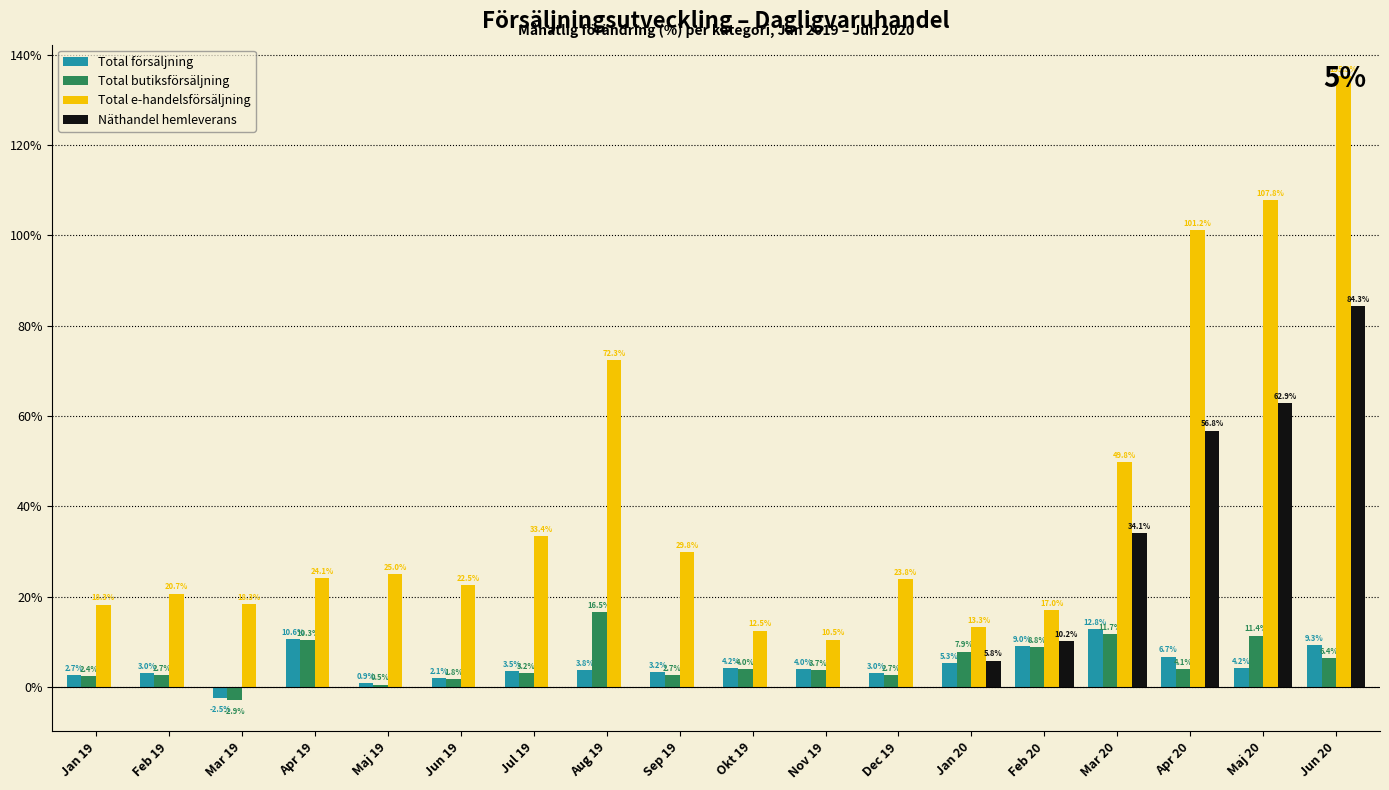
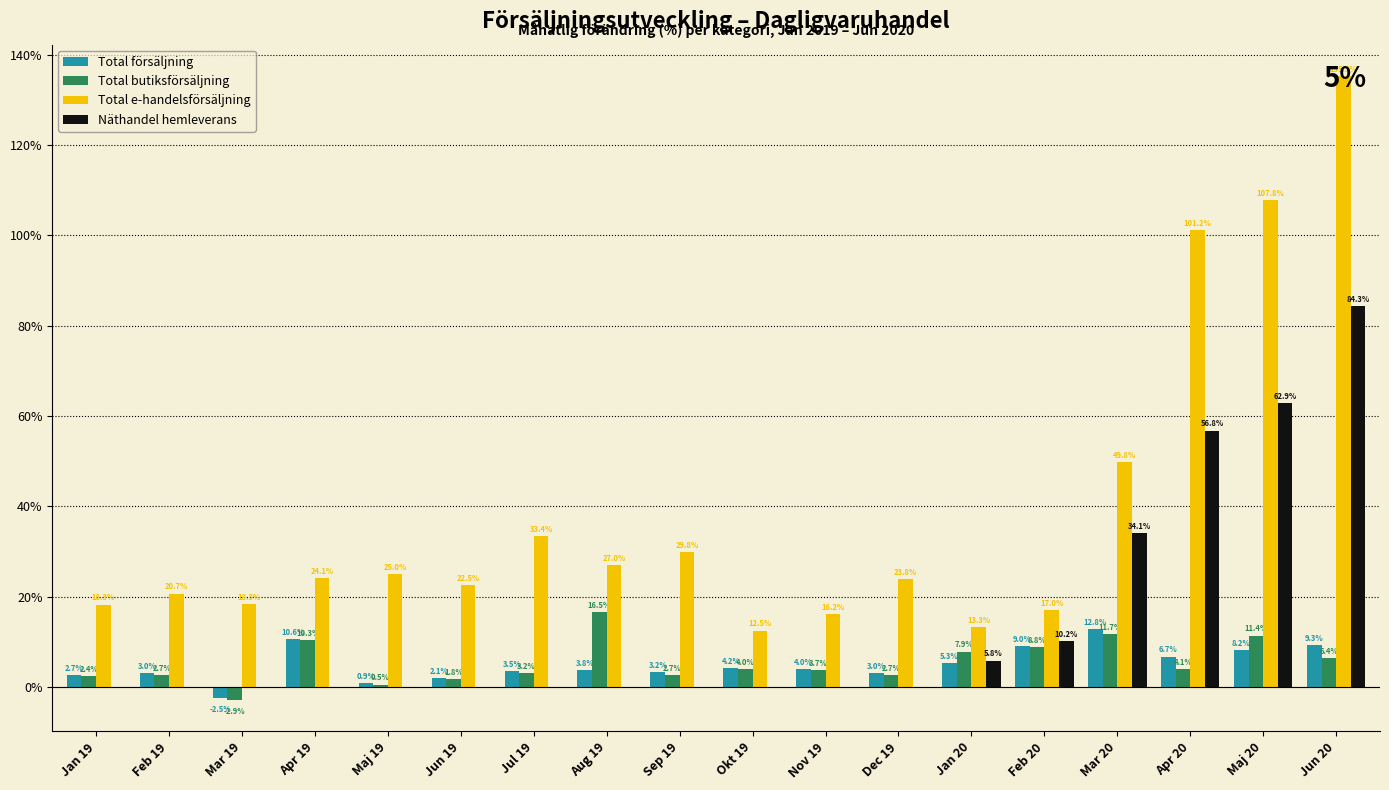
Total e-handelsförsäljning, Aug 19: 72.3% -> 27.0%
Total e-handelsförsäljning, Nov 19: 10.5% -> 16.2%
Total försäljning, Maj 20: 4.2% -> 8.2%
